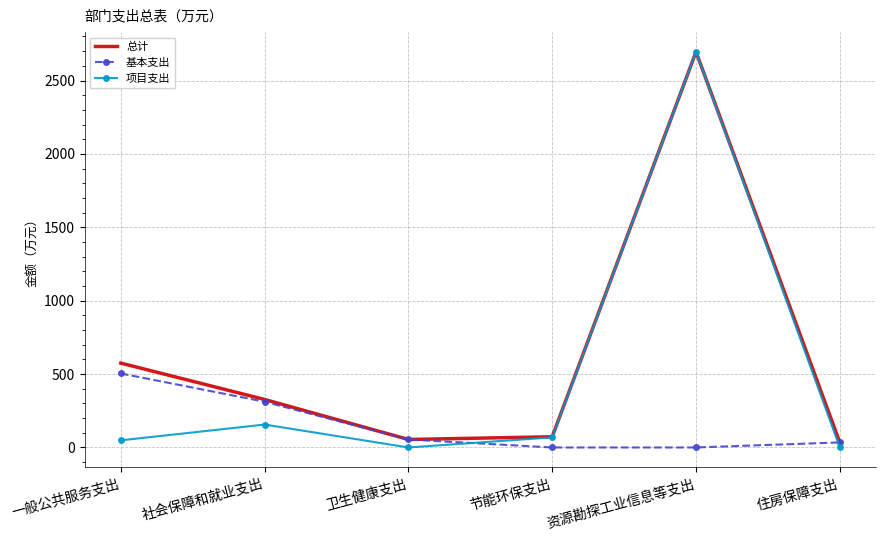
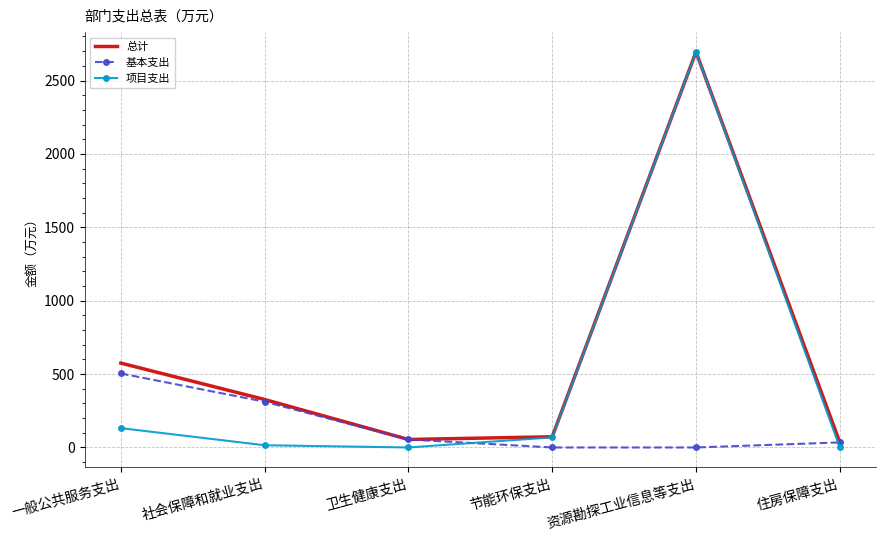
项目支出, 一般公共服务支出: 50 -> 130
项目支出, 社会保障和就业支出: 160 -> 20
